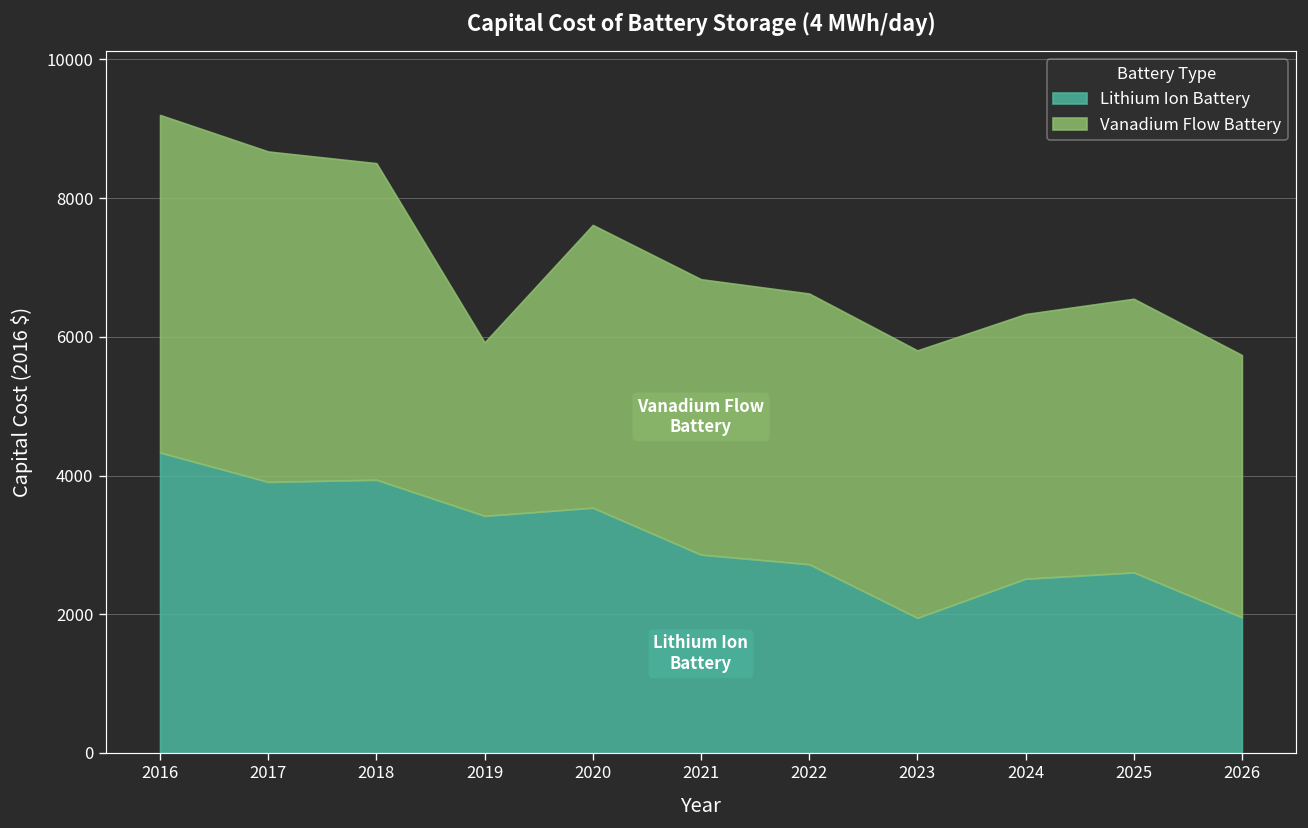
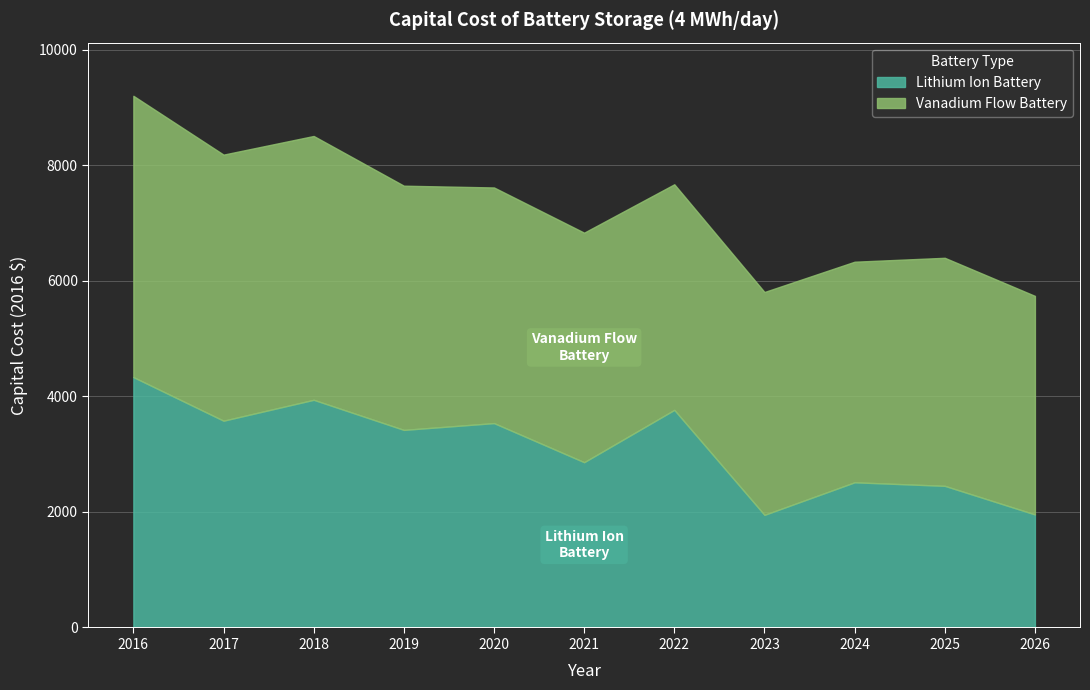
Lithium Ion Battery, 2017: 3900 -> 3600
Vanadium Flow Battery, 2017: 4800 -> 4600
Vanadium Flow Battery, 2019: 2500 -> 4200
Lithium Ion Battery, 2022: 2700 -> 3800
Lithium Ion Battery, 2025: 2600 -> 2500
